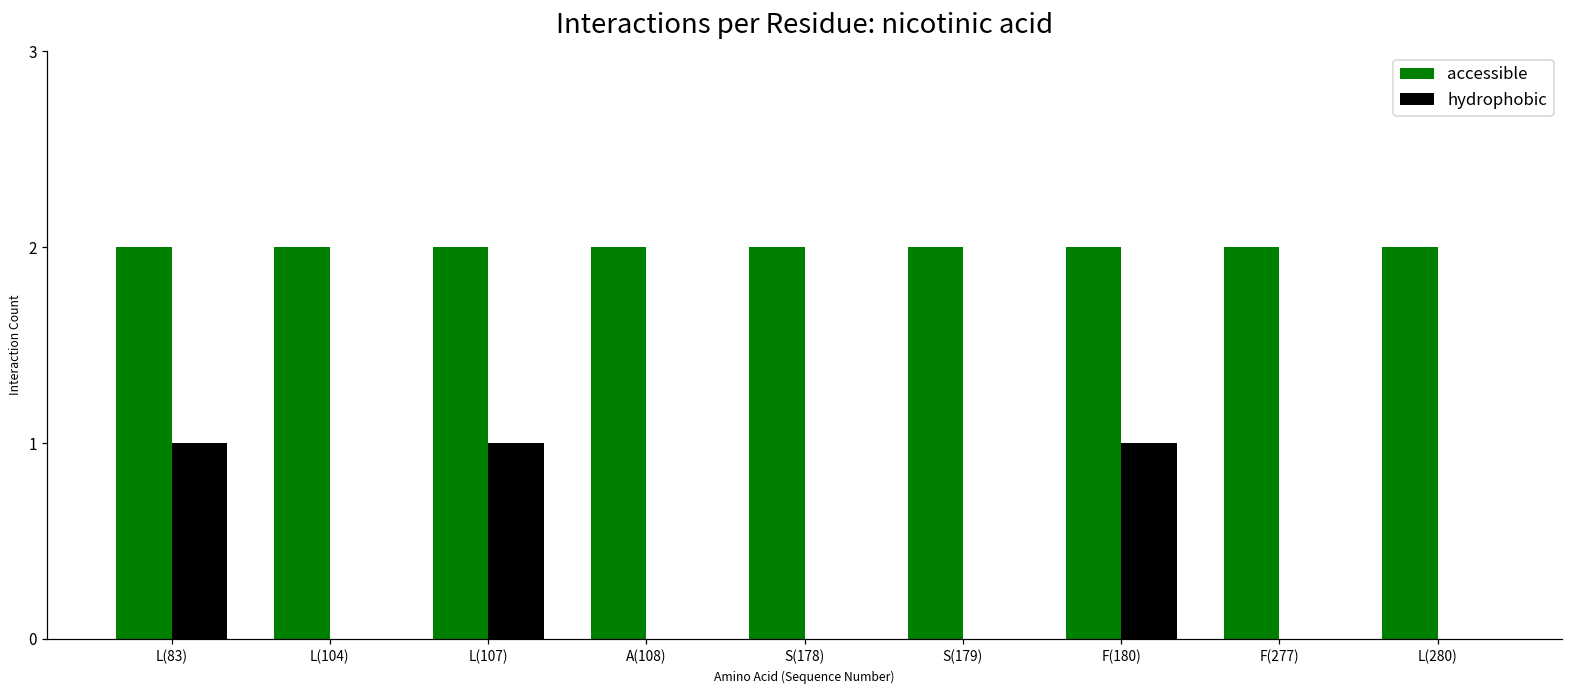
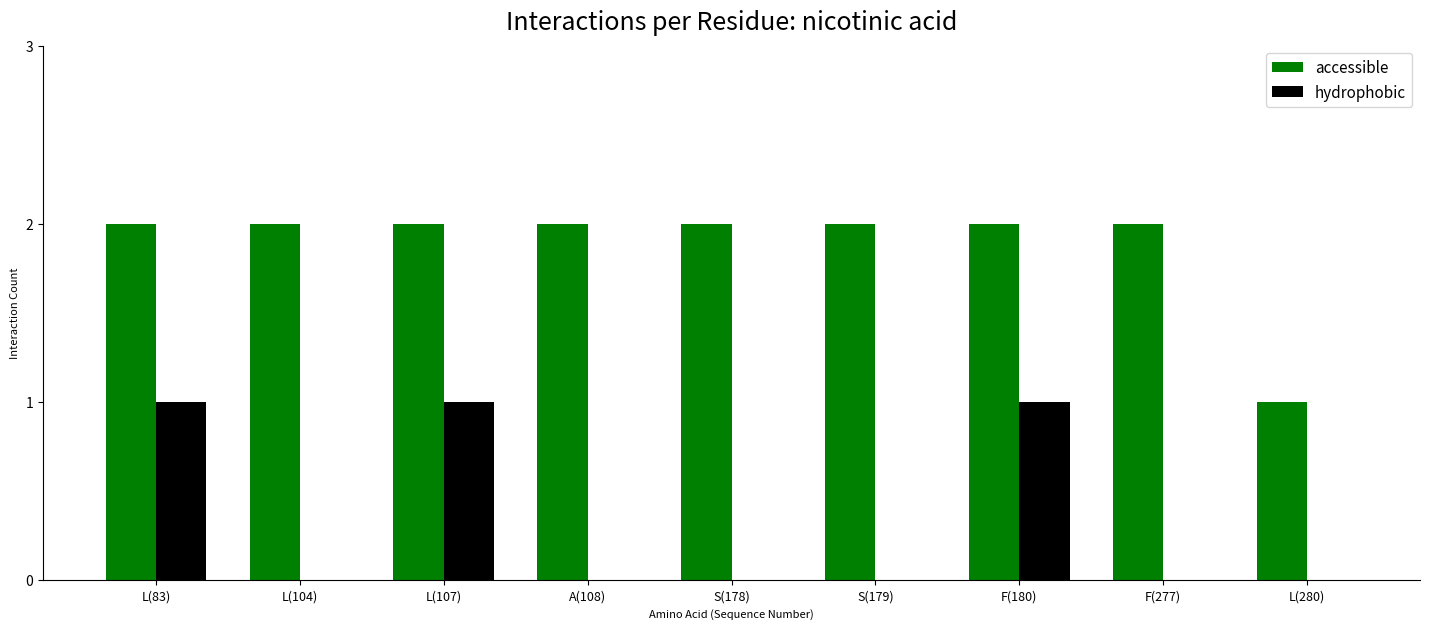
accessible, L(280): 2 -> 1
